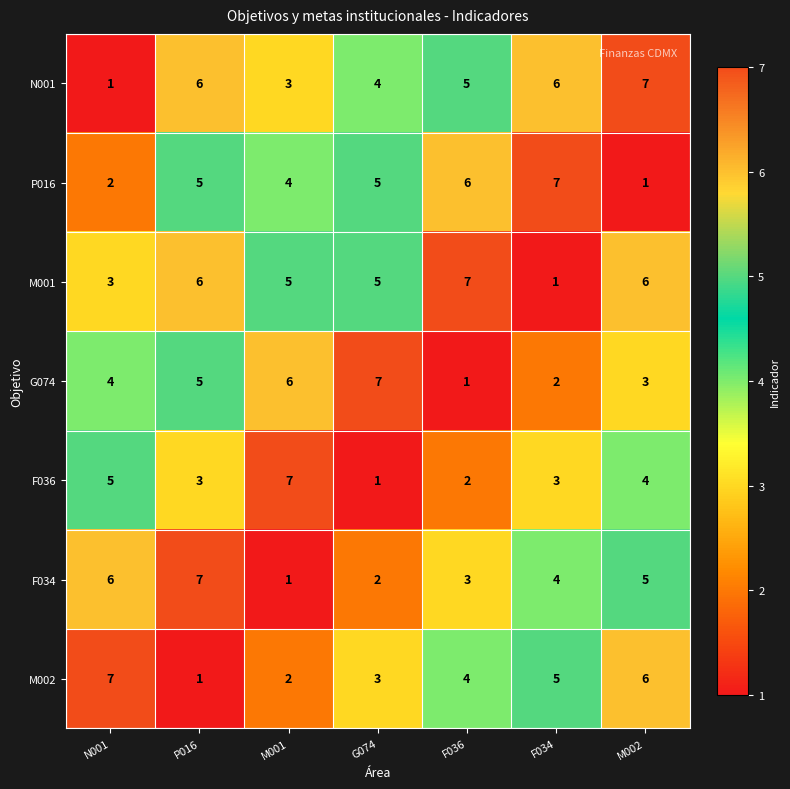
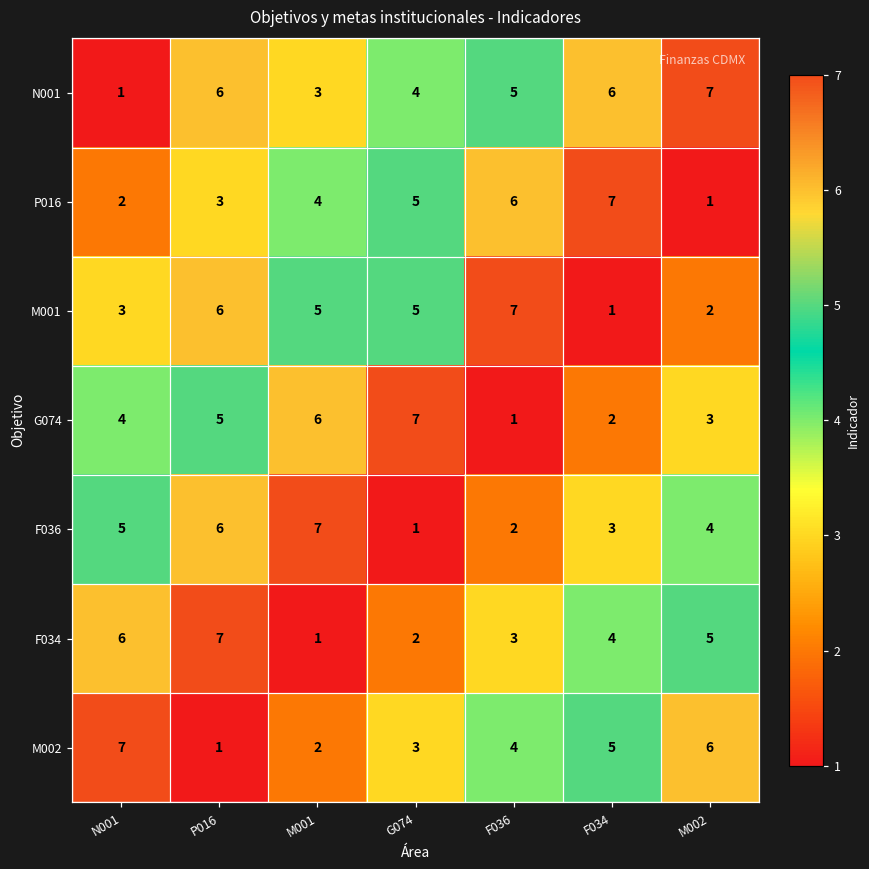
P016, P016: 5 -> 3
M001, M002: 6 -> 2
F036, P016: 3 -> 6
